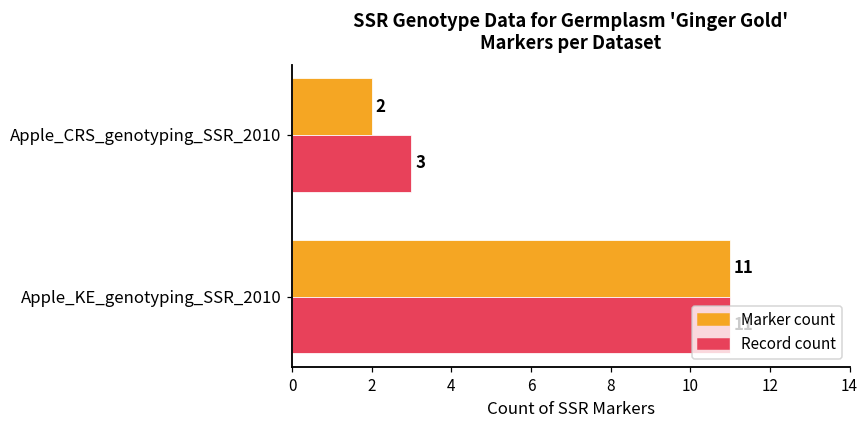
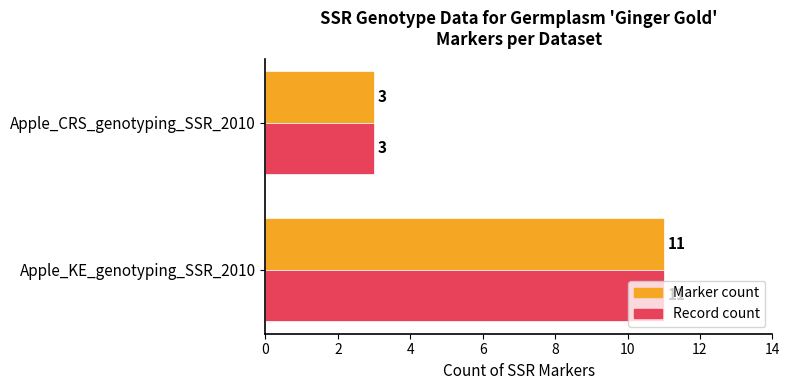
Marker count, Apple_CRS_genotyping_SSR_2010: 2 -> 3
